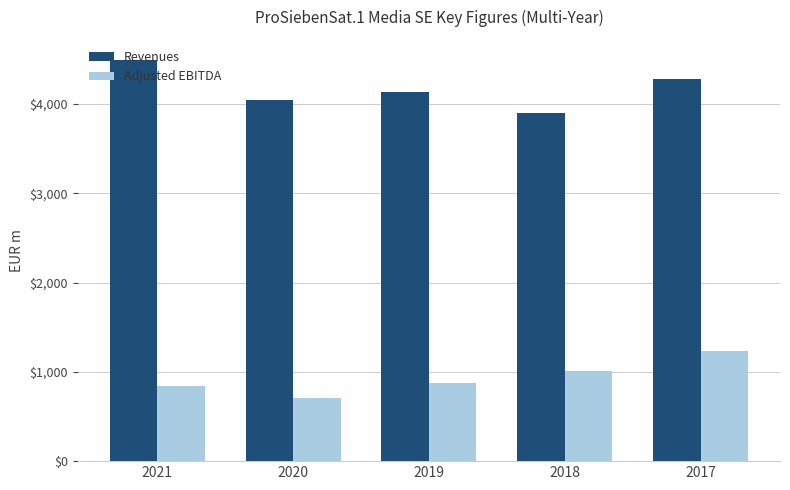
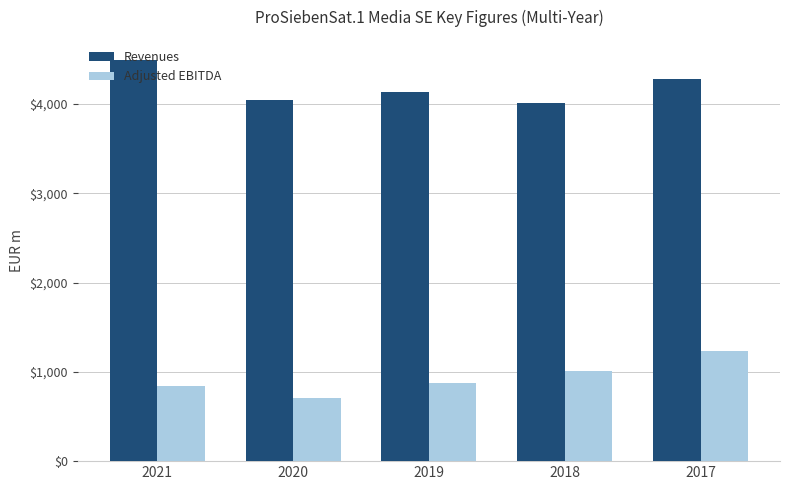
Revenues, 2018: $3,900 -> $4,000
